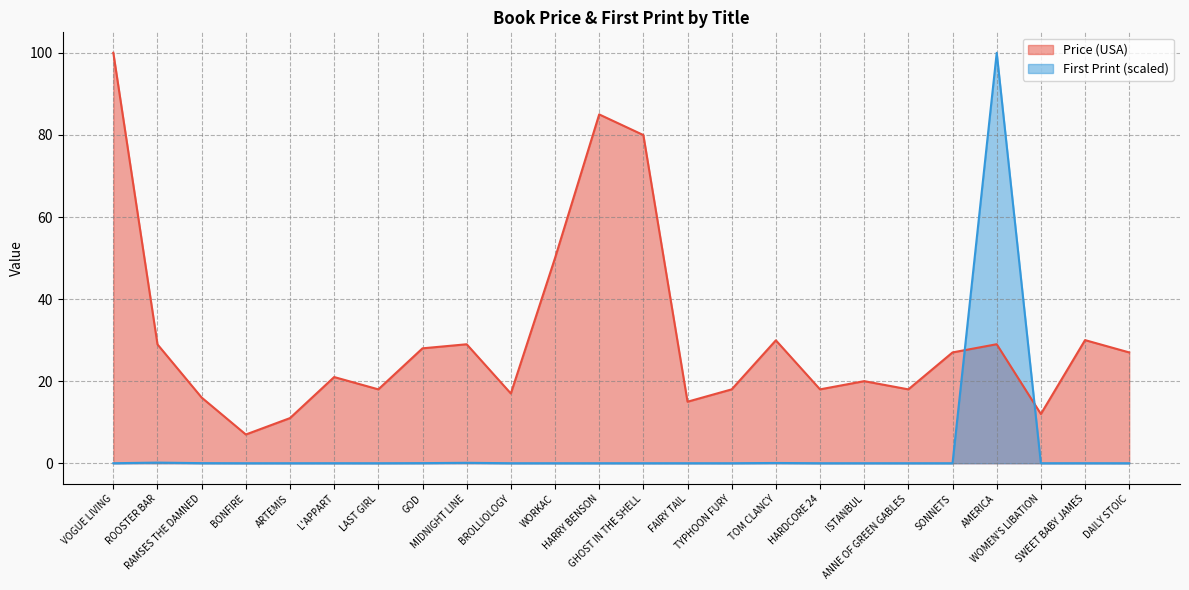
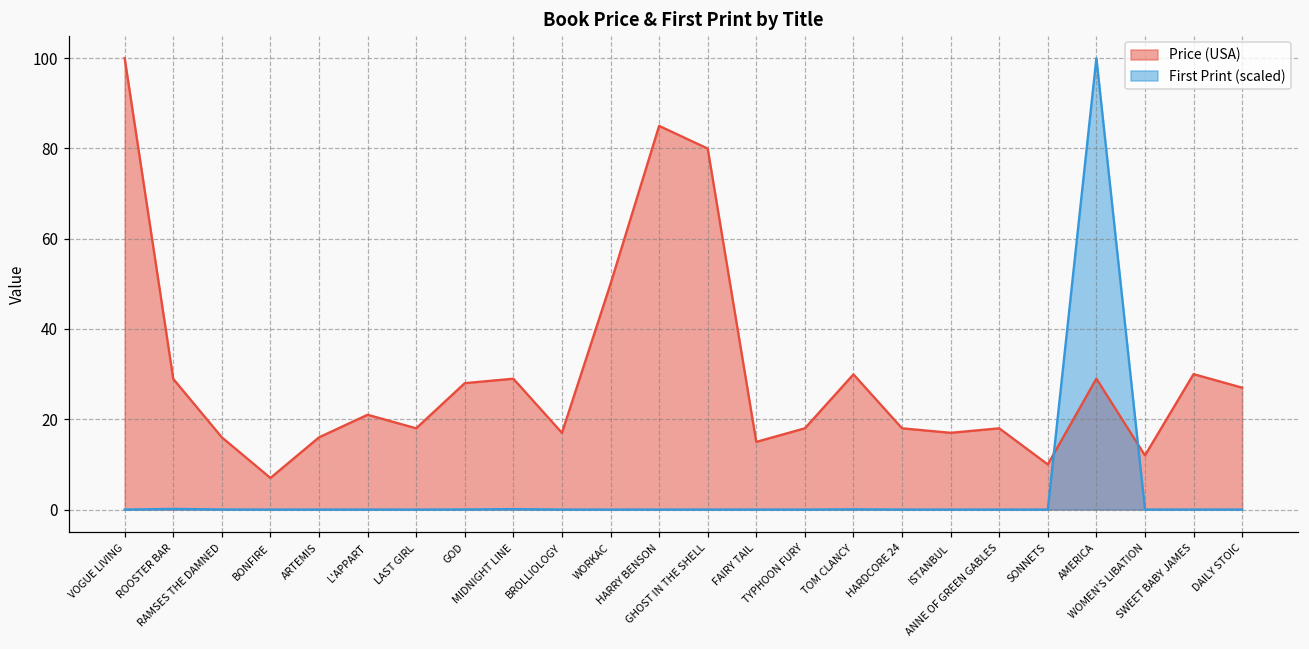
Price (USA), ARTEMIS: 11 -> 16
Price (USA), ISTANBUL: 20 -> 17
Price (USA), SONNETS: 27 -> 10
